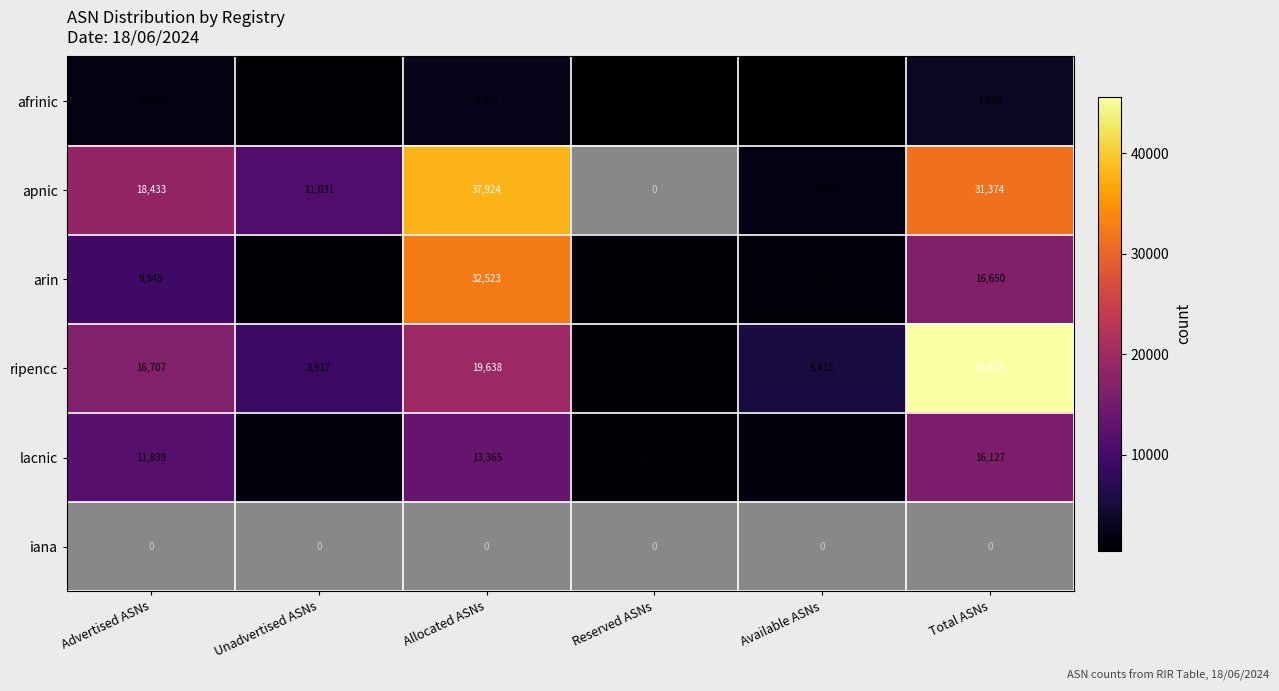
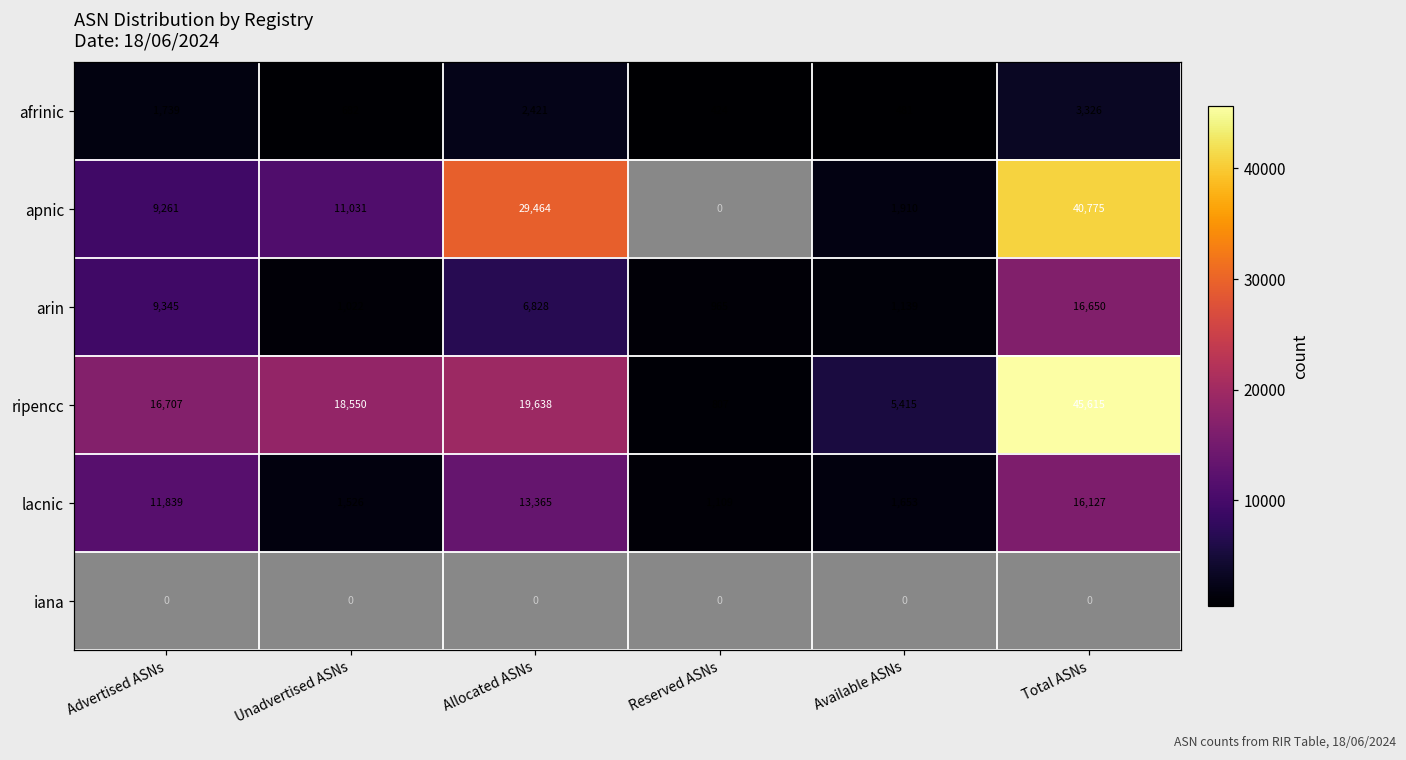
apnic, Advertised ASNs: 18,433 -> 9,261
apnic, Allocated ASNs: 37,924 -> 29,464
apnic, Total ASNs: 31,374 -> 40,775
arin, Allocated ASNs: 32,523 -> 6,828
ripencc, Unadvertised ASNs: 8,917 -> 18,550
